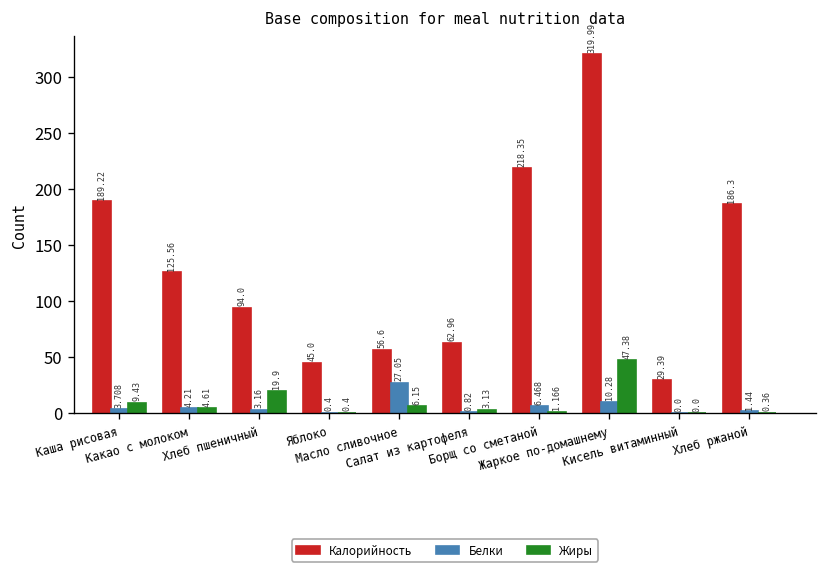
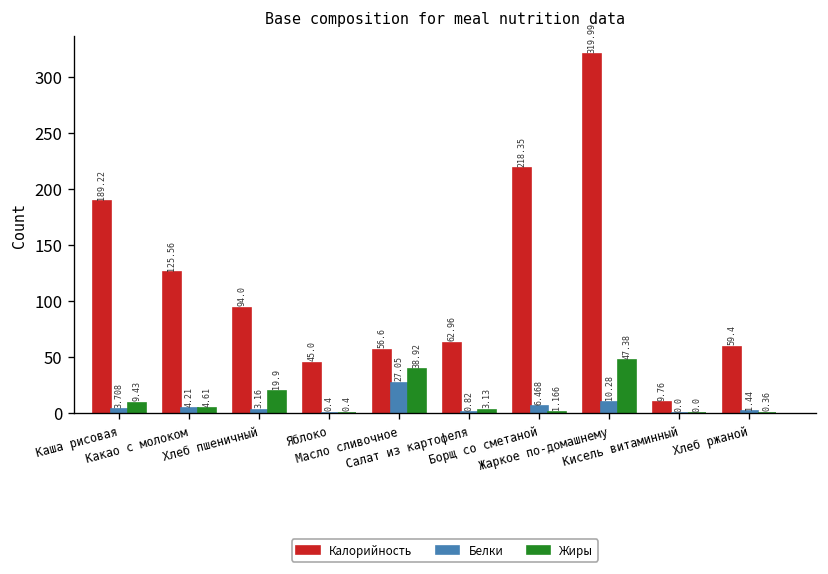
Жиры, Масло сливочное: 6.15 -> 38.92
Калорийность, Кисель витаминный: 29.39 -> 9.76
Калорийность, Хлеб ржаной: 186.3 -> 59.4
